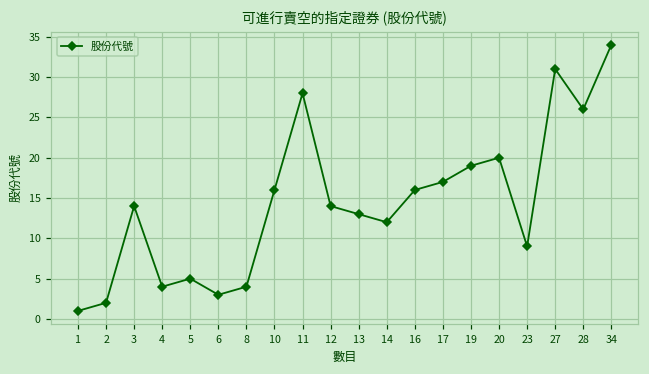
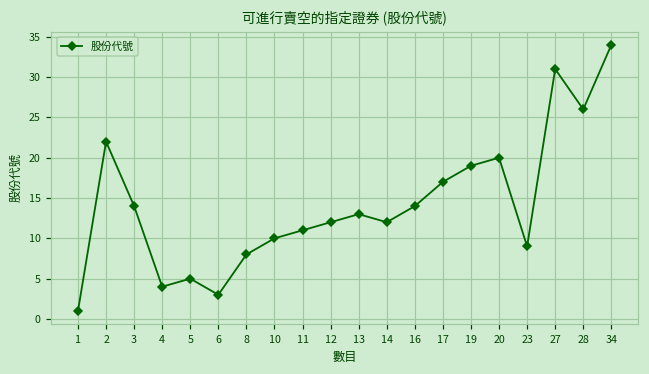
2: 2 -> 22
8: 4 -> 8
10: 16 -> 10
11: 28 -> 11
12: 14 -> 12
16: 16 -> 14
